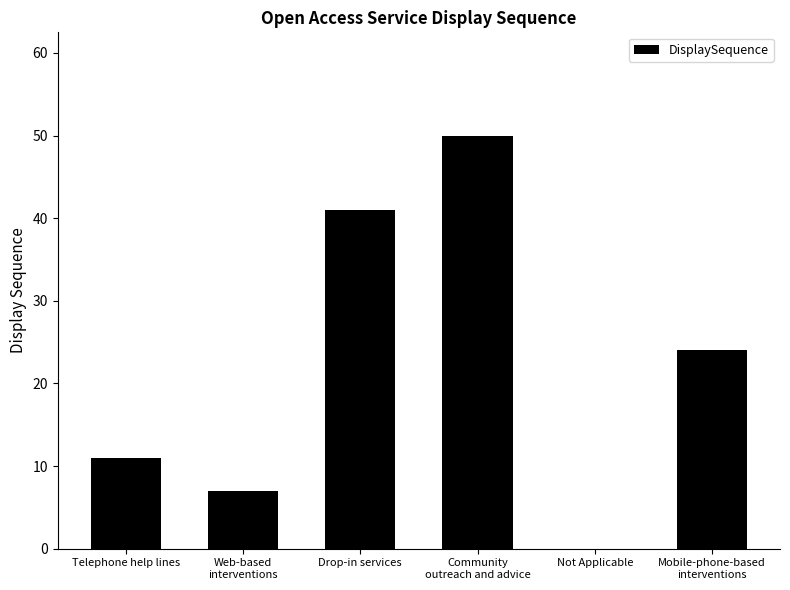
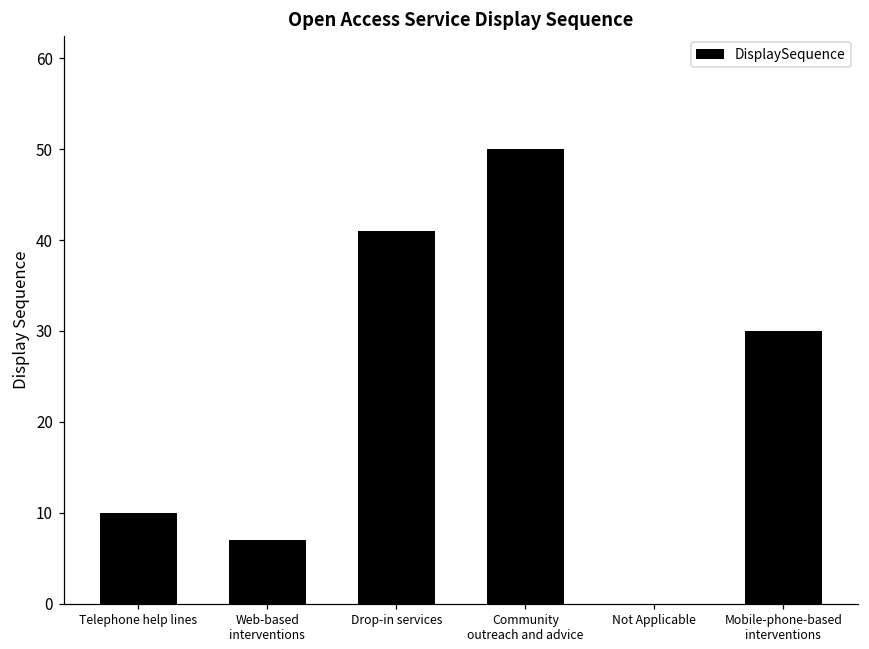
Telephone help lines: 11 -> 10
Mobile-phone-based interventions: 24 -> 30
